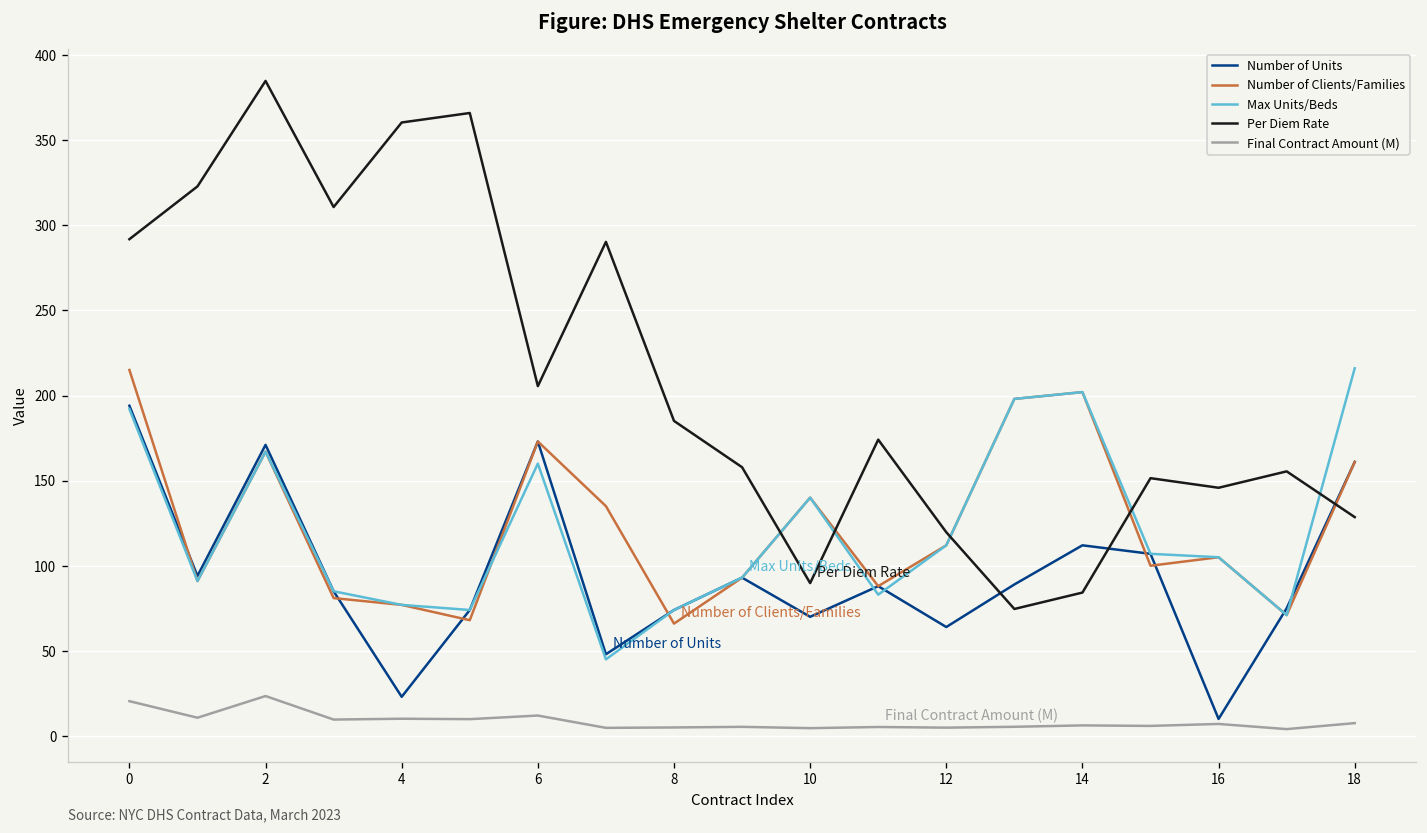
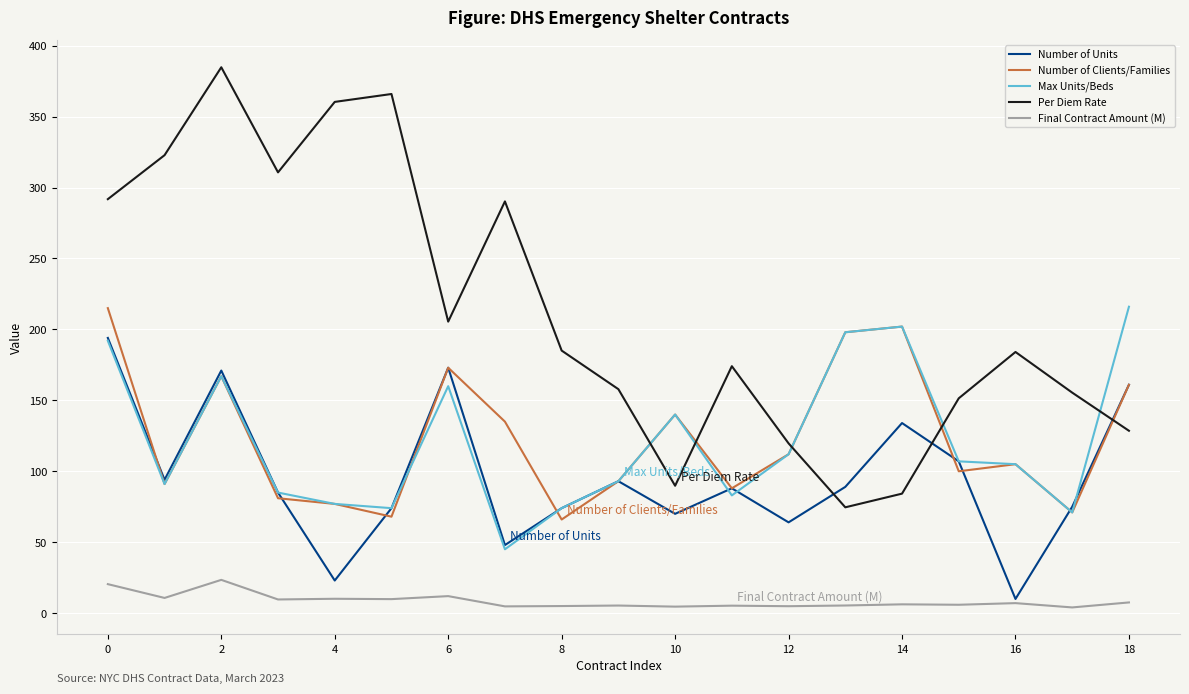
Number of Units, 14: 112 -> 134
Per Diem Rate, 16: 146 -> 184
